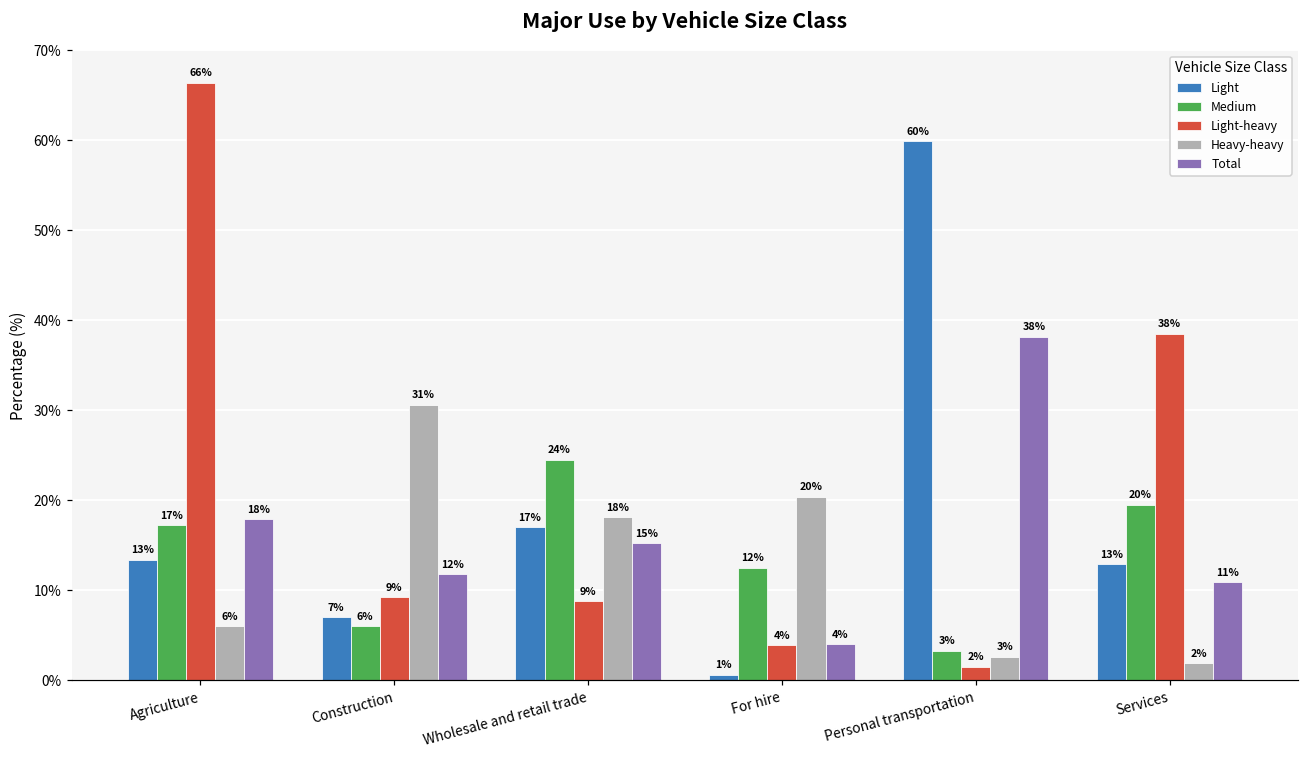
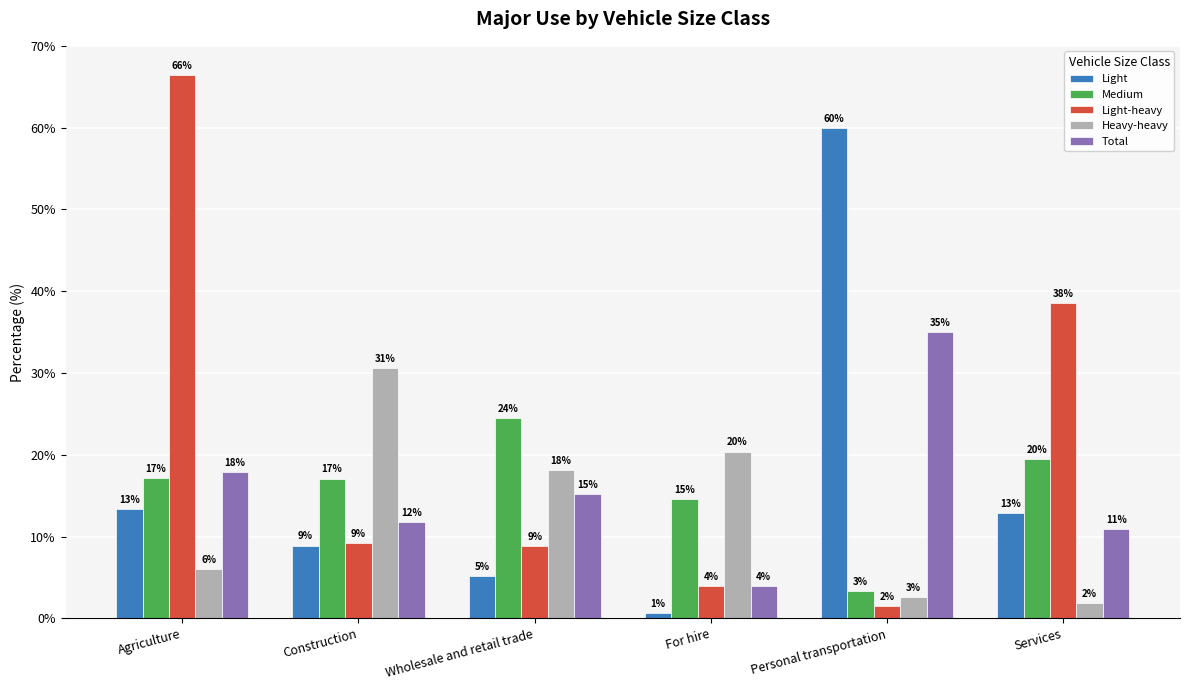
Light, Construction: 7% -> 9%
Medium, Construction: 6% -> 17%
Light, Wholesale and retail trade: 17% -> 5%
Medium, For hire: 12% -> 15%
Total, Personal transportation: 38% -> 35%
